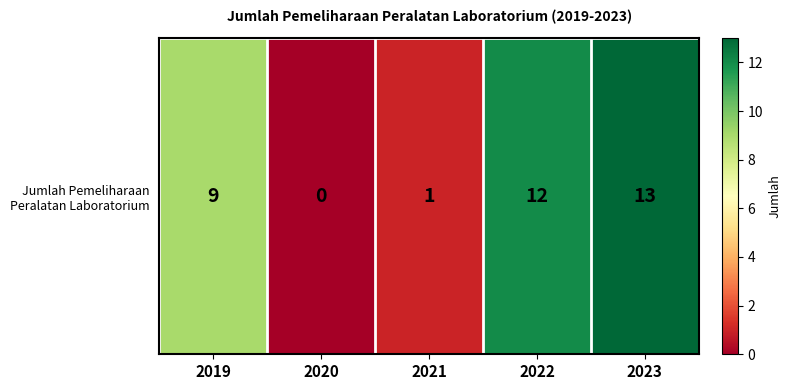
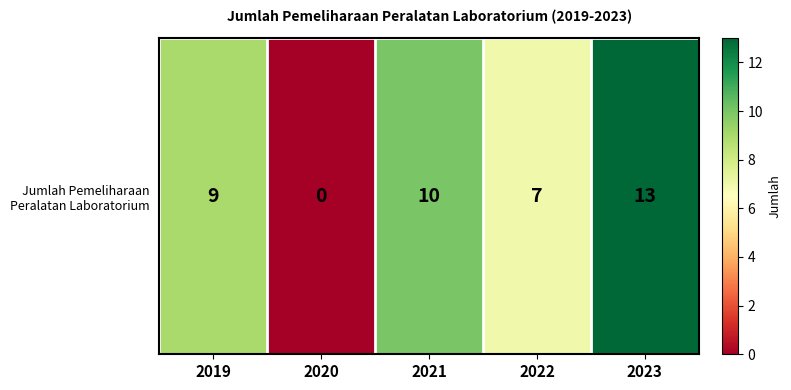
Jumlah Pemeliharaan Peralatan Laboratorium, 2021: 1 -> 10
Jumlah Pemeliharaan Peralatan Laboratorium, 2022: 12 -> 7
